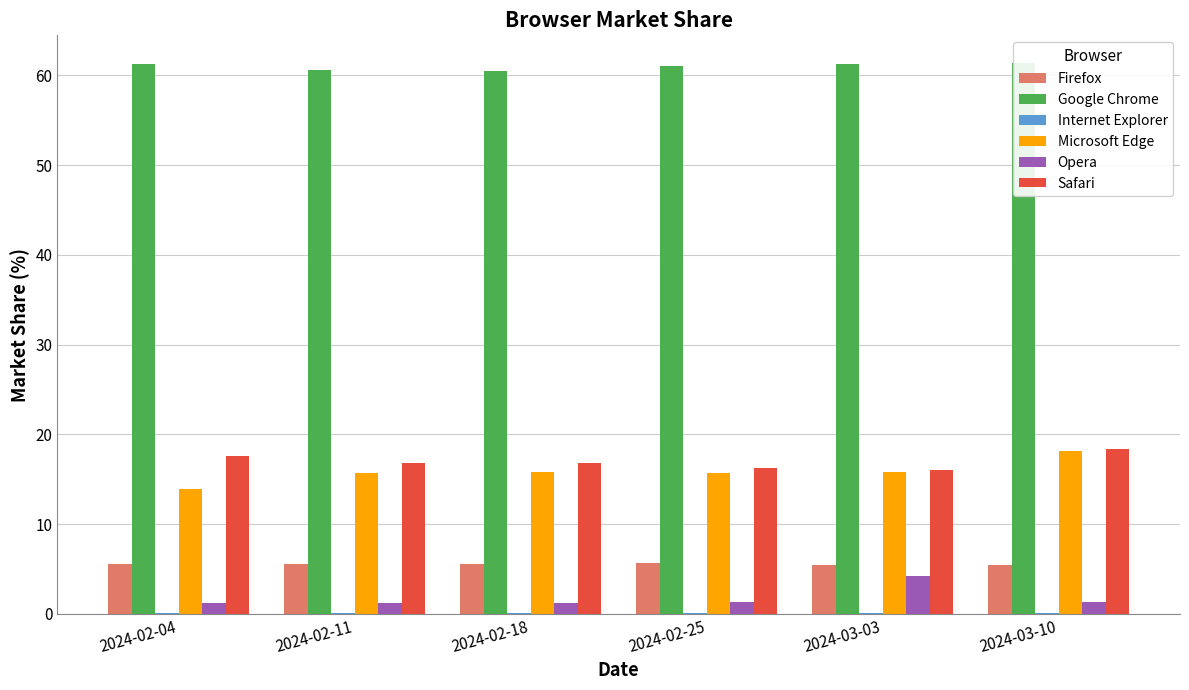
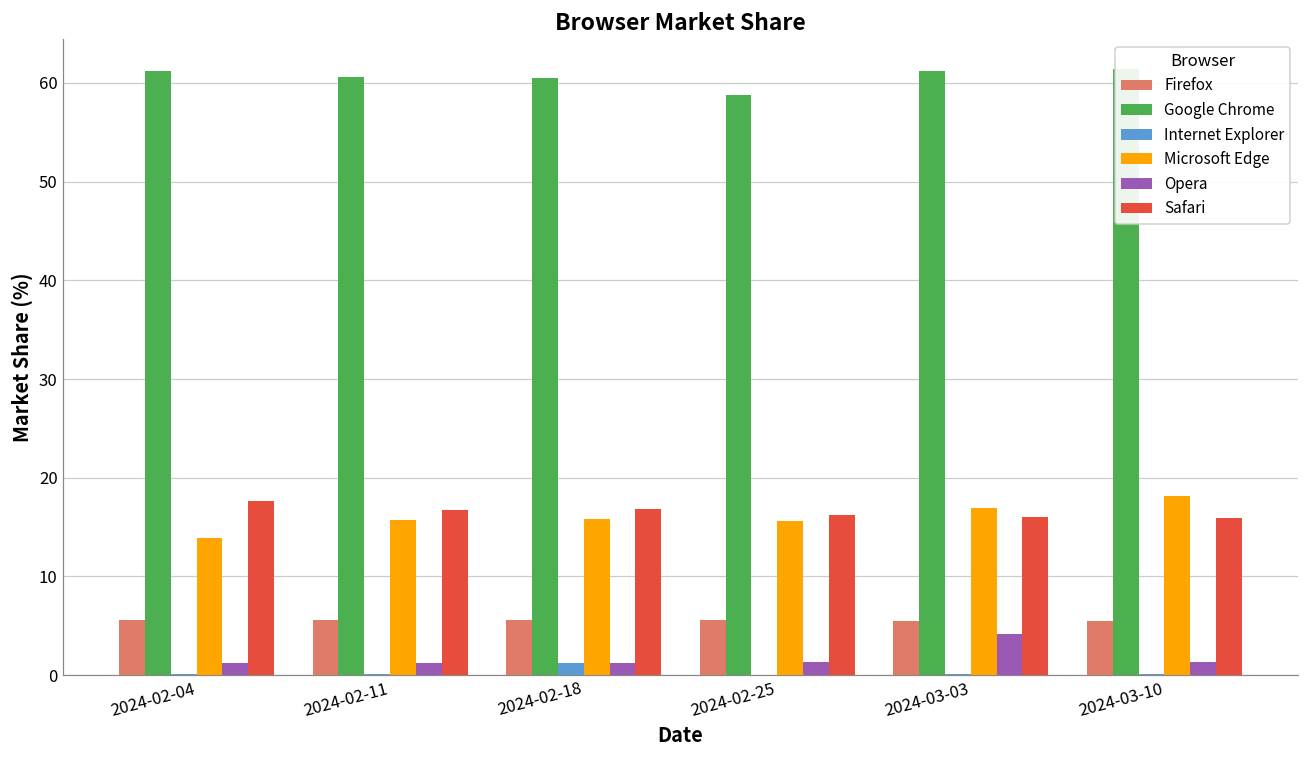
Internet Explorer, 2024-02-18: 0 -> 1
Google Chrome, 2024-02-25: 61 -> 59
Microsoft Edge, 2024-03-03: 16 -> 17
Safari, 2024-03-10: 18 -> 16
